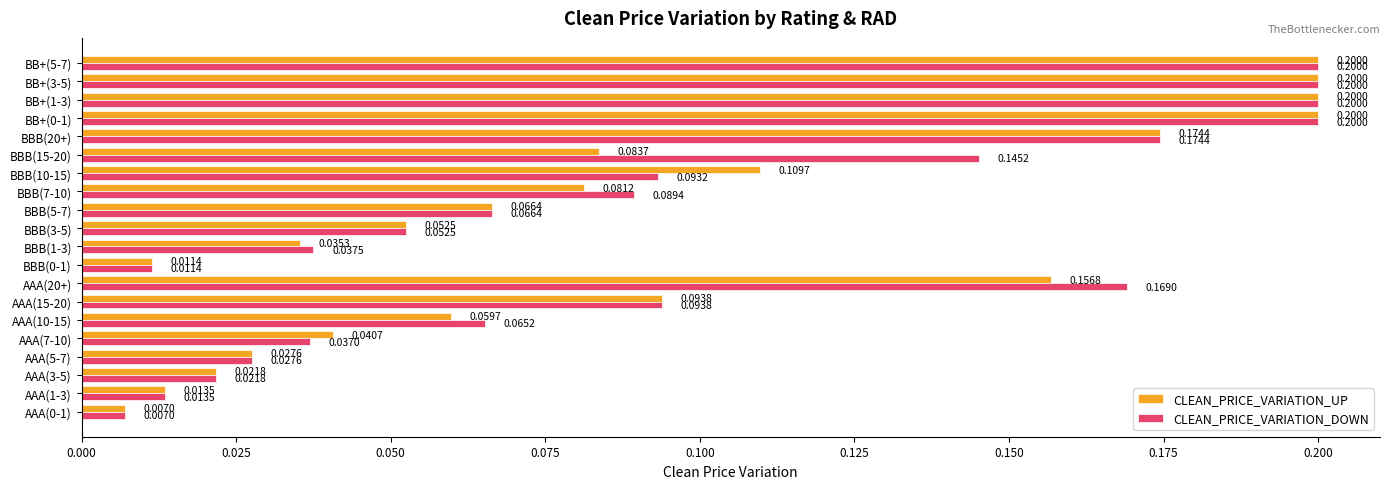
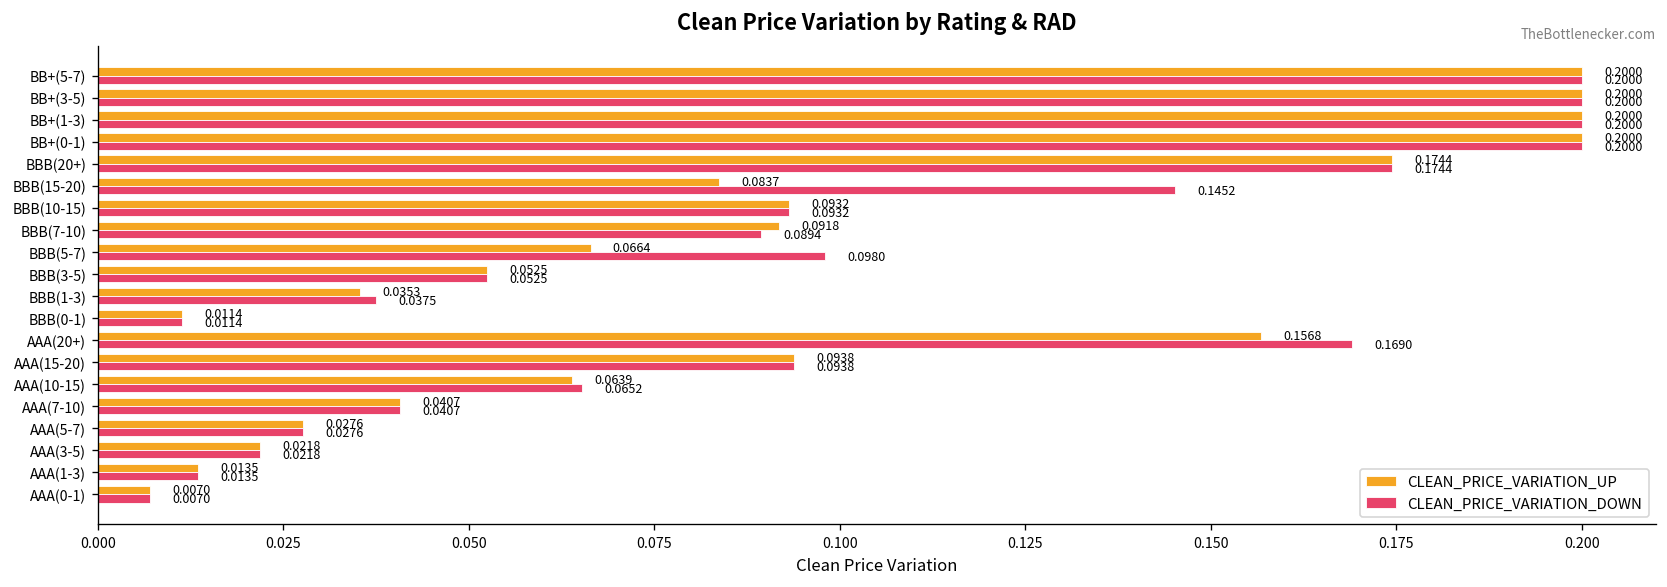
CLEAN_PRICE_VARIATION_UP, BBB(10-15): 0.1097 -> 0.0932
CLEAN_PRICE_VARIATION_UP, BBB(7-10): 0.0812 -> 0.0918
CLEAN_PRICE_VARIATION_DOWN, BBB(5-7): 0.0664 -> 0.0980
CLEAN_PRICE_VARIATION_UP, AAA(10-15): 0.0597 -> 0.0639
CLEAN_PRICE_VARIATION_DOWN, AAA(7-10): 0.0370 -> 0.0407
